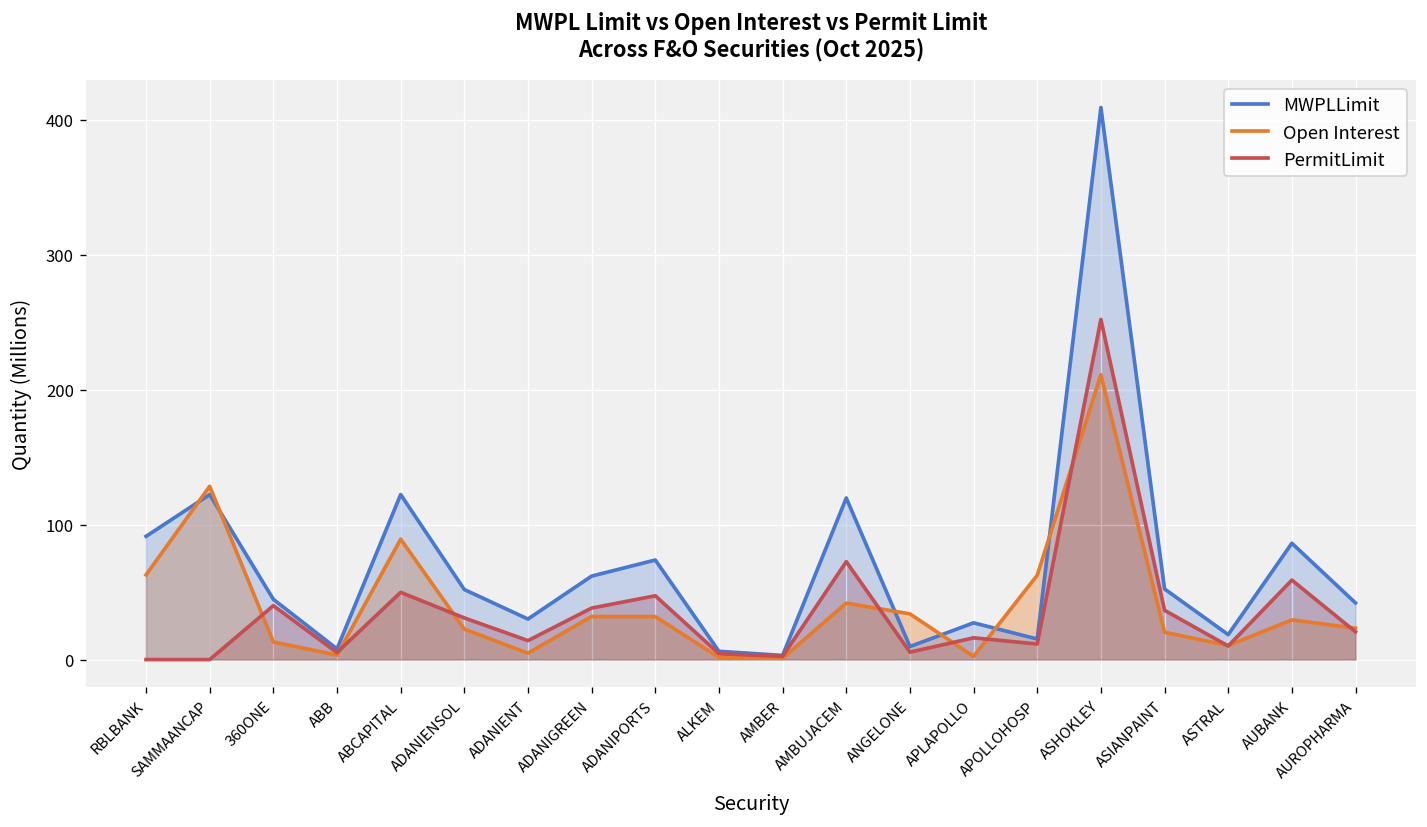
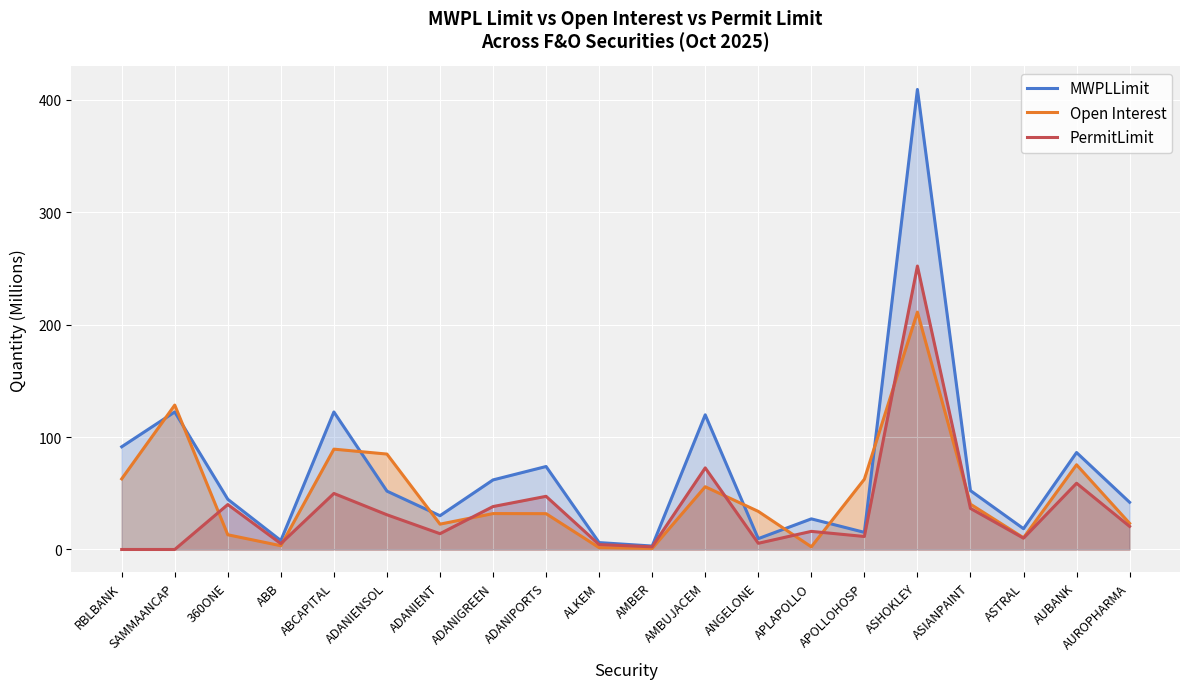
Open Interest, ADANIENSOL: 23 -> 85
Open Interest, ADANIENT: 5 -> 23
Open Interest, AMBUJACEM: 42 -> 56
Open Interest, ASIANPAINT: 20 -> 40
Open Interest, AUBANK: 29 -> 75
